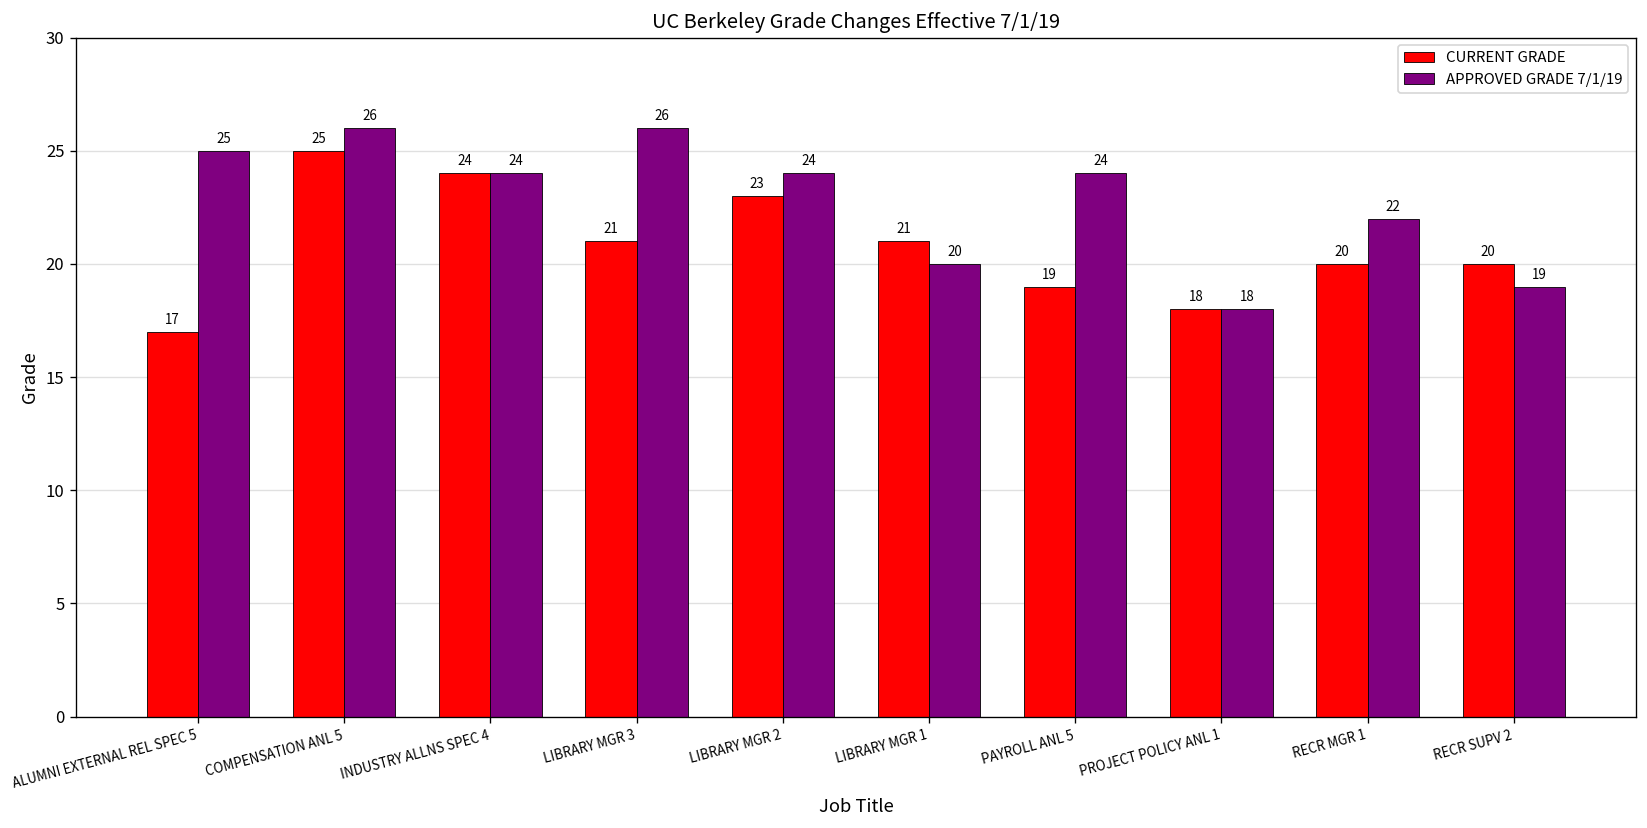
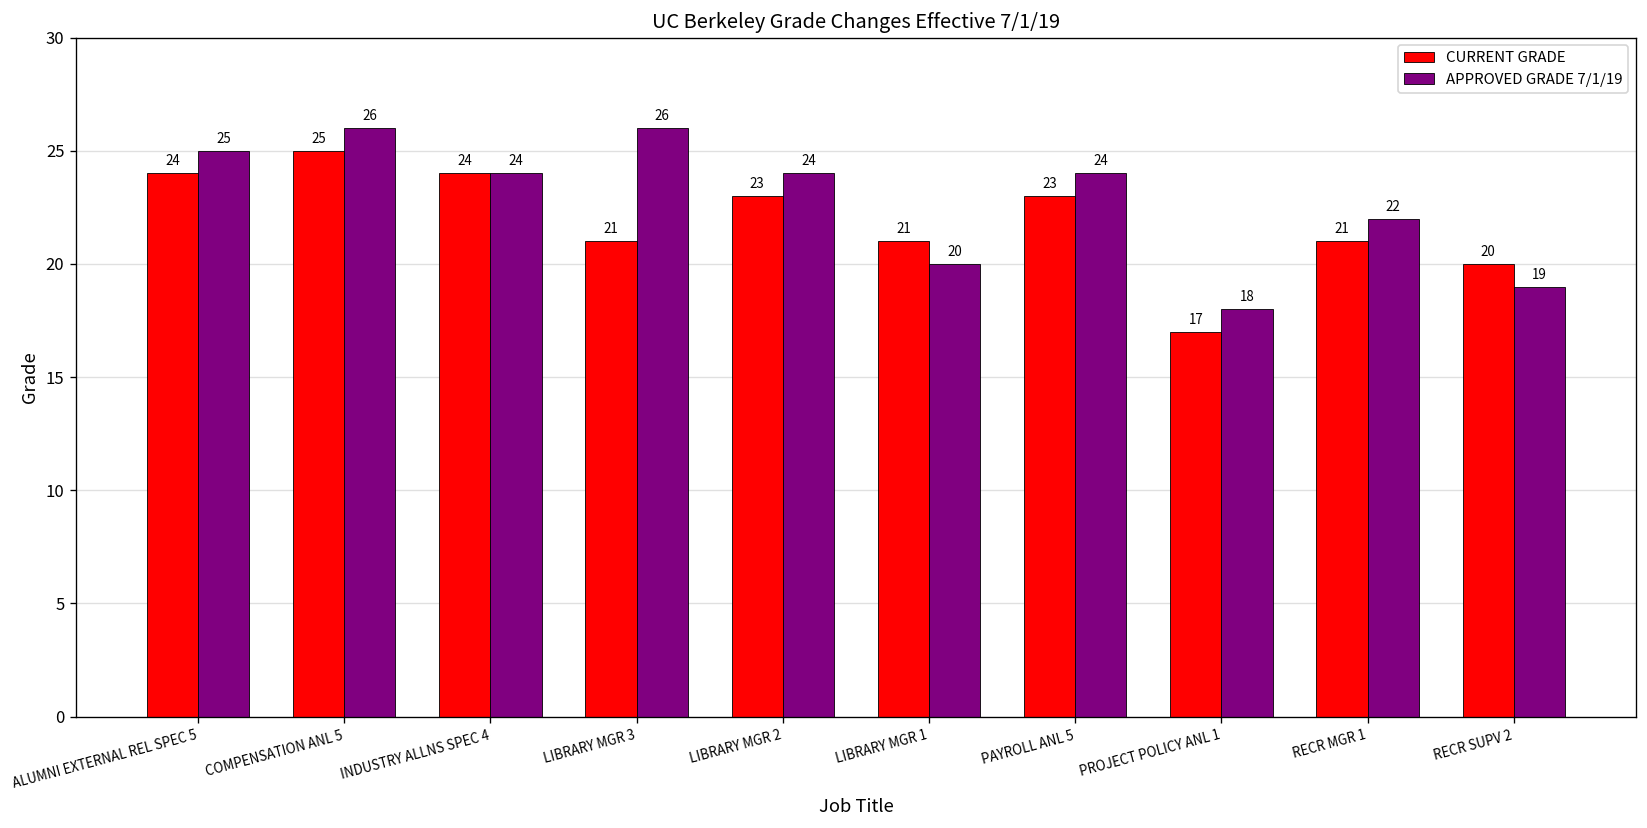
CURRENT GRADE, ALUMNI EXTERNAL REL SPEC 5: 17 -> 24
CURRENT GRADE, PAYROLL ANL 5: 19 -> 23
CURRENT GRADE, PROJECT POLICY ANL 1: 18 -> 17
CURRENT GRADE, RECR MGR 1: 20 -> 21
